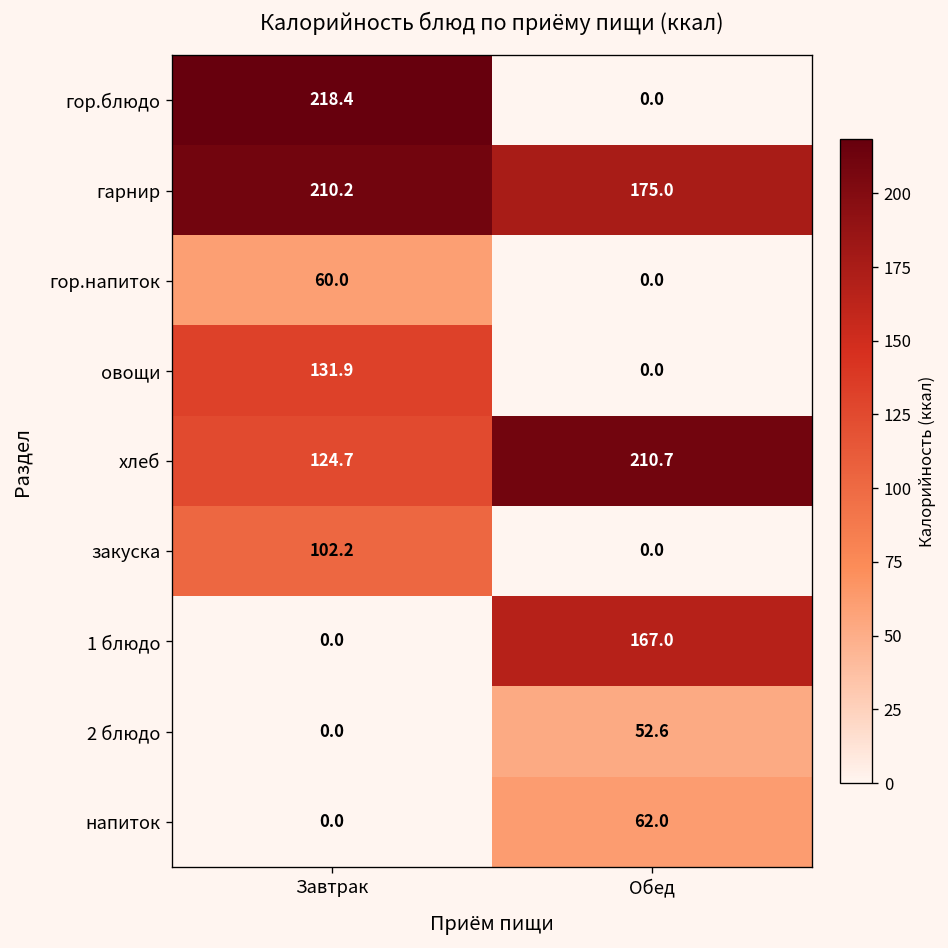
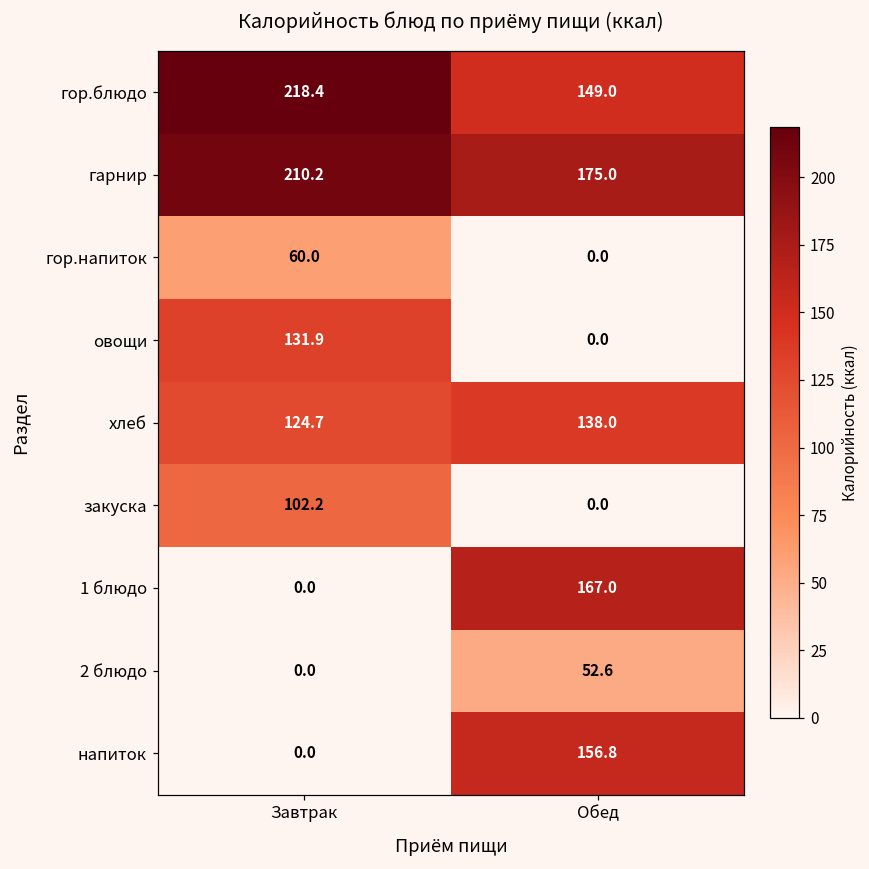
гор.блюдо, Обед: 0.0 -> 149.0
хлеб, Обед: 210.7 -> 138.0
напиток, Обед: 62.0 -> 156.8
